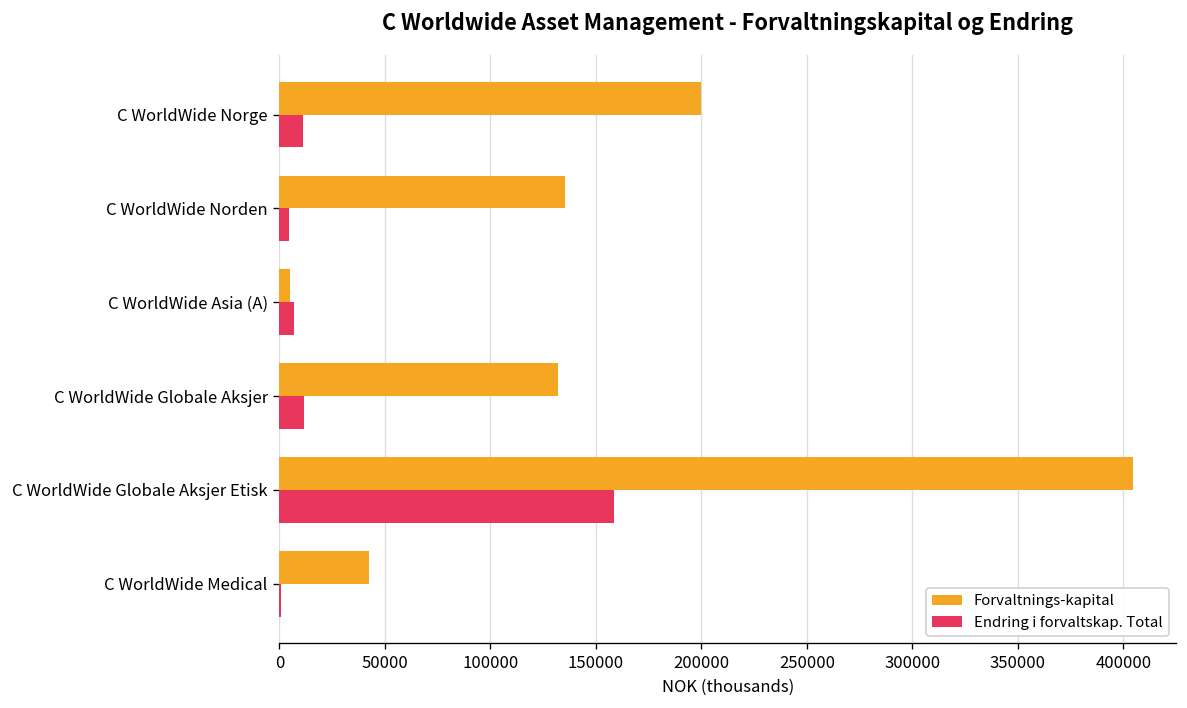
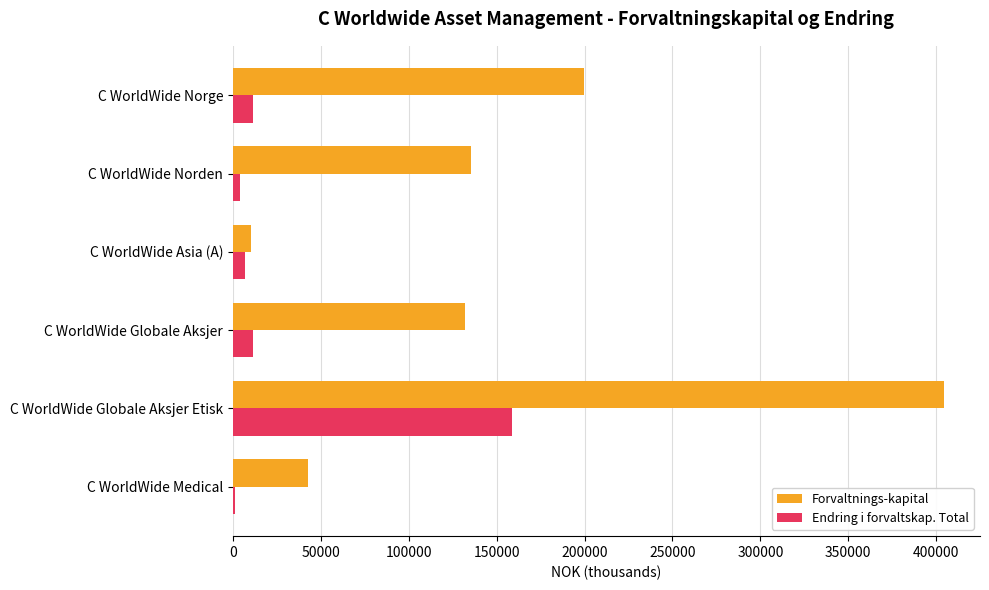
Forvaltnings-kapital, C WorldWide Asia (A): 5000 -> 10000
